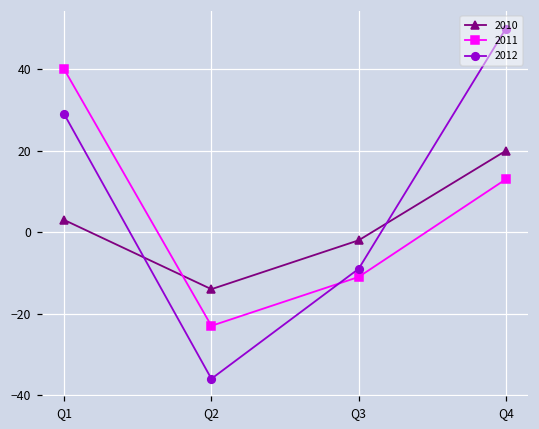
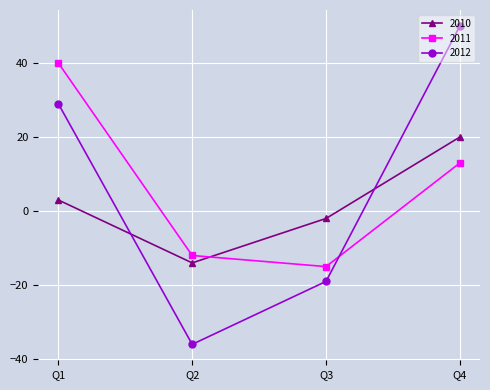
2011, Q2: -23 -> -12
2011, Q3: -11 -> -15
2012, Q3: -9 -> -19
